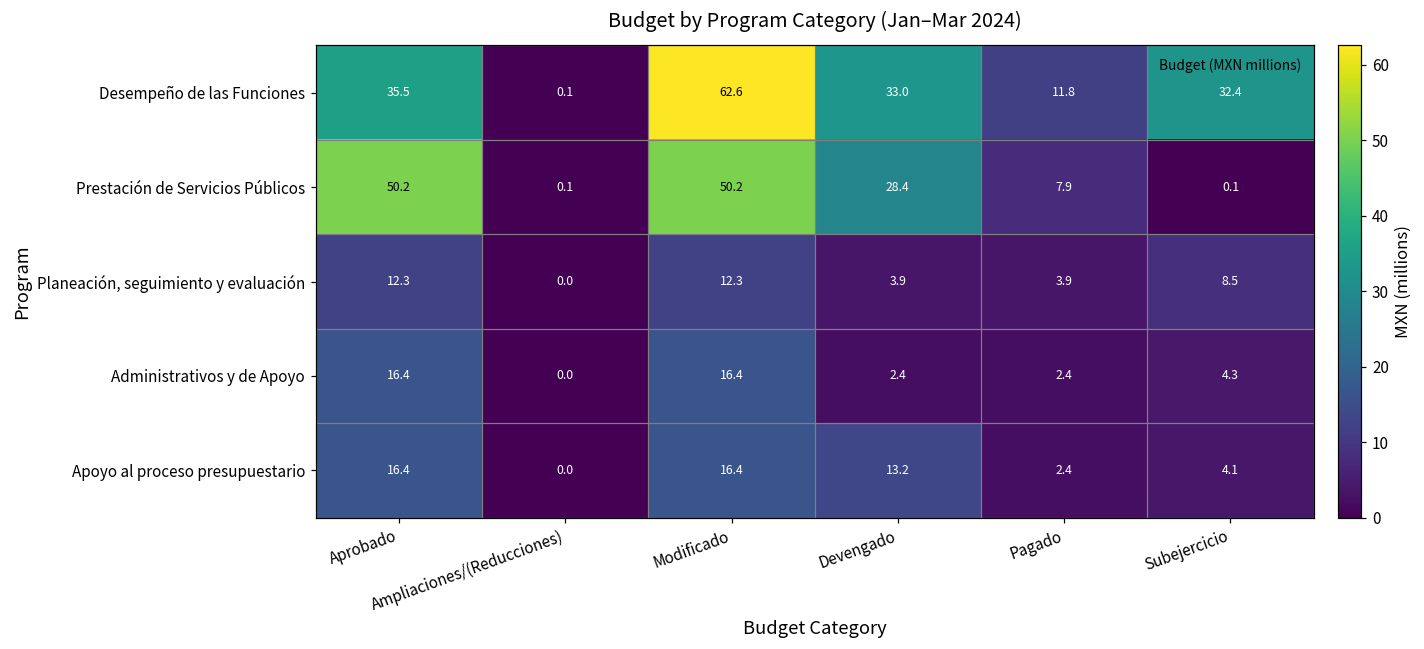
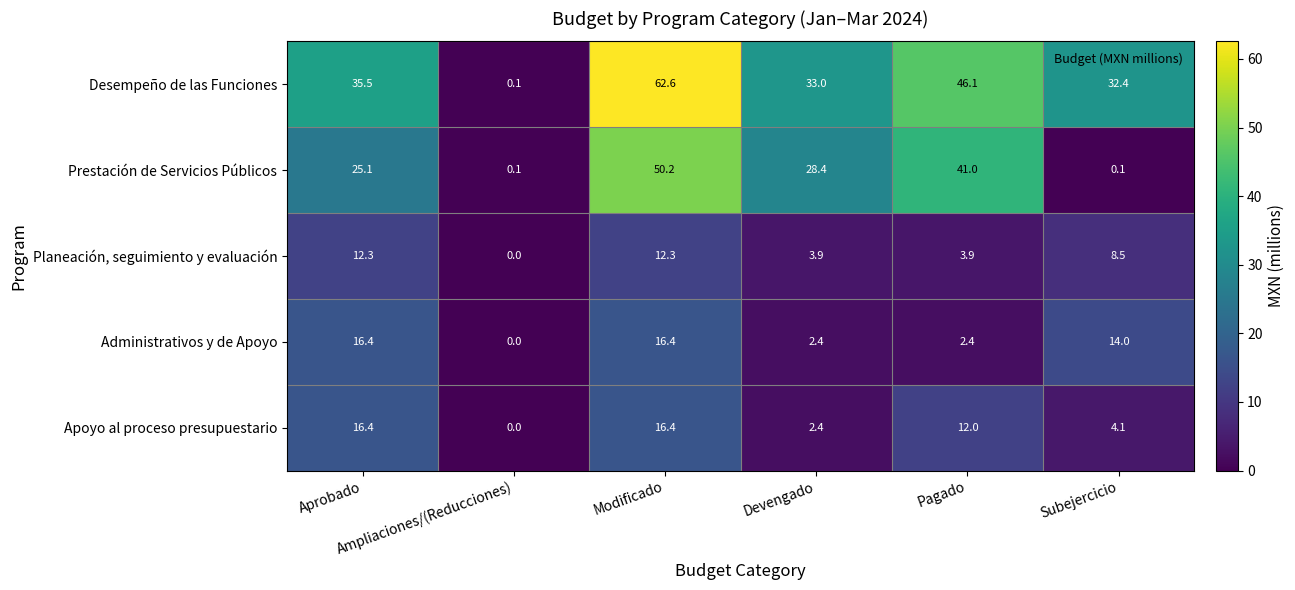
Desempeño de las Funciones, Pagado: 11.8 -> 46.1
Prestación de Servicios Públicos, Aprobado: 50.2 -> 25.1
Prestación de Servicios Públicos, Pagado: 7.9 -> 41.0
Administrativos y de Apoyo, Subejercicio: 4.3 -> 14.0
Apoyo al proceso presupuestario, Devengado: 13.2 -> 2.4
Apoyo al proceso presupuestario, Pagado: 2.4 -> 12.0
